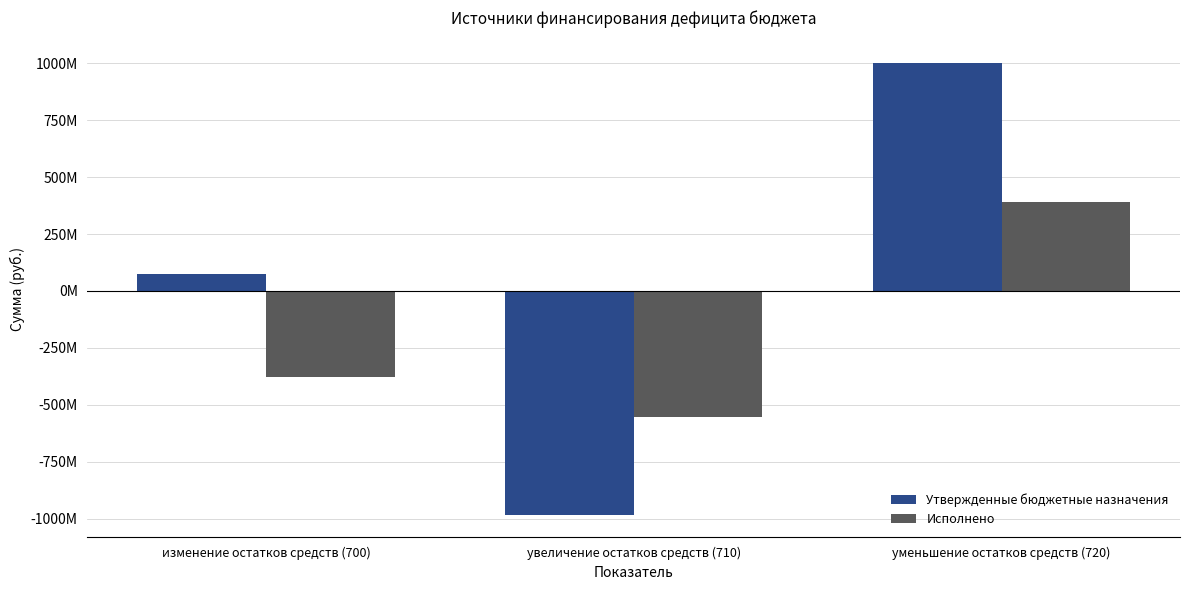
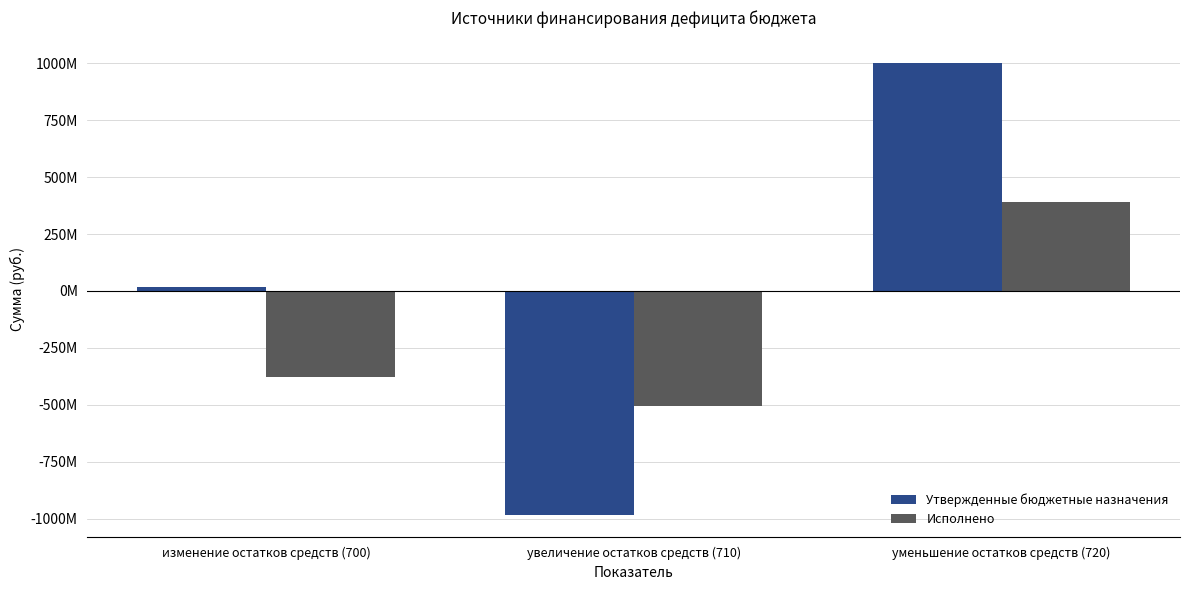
Утвержденные бюджетные назначения, изменение остатков средств (700): 70000000 -> 20000000
Исполнено, увеличение остатков средств (710): -560000000 -> -510000000
